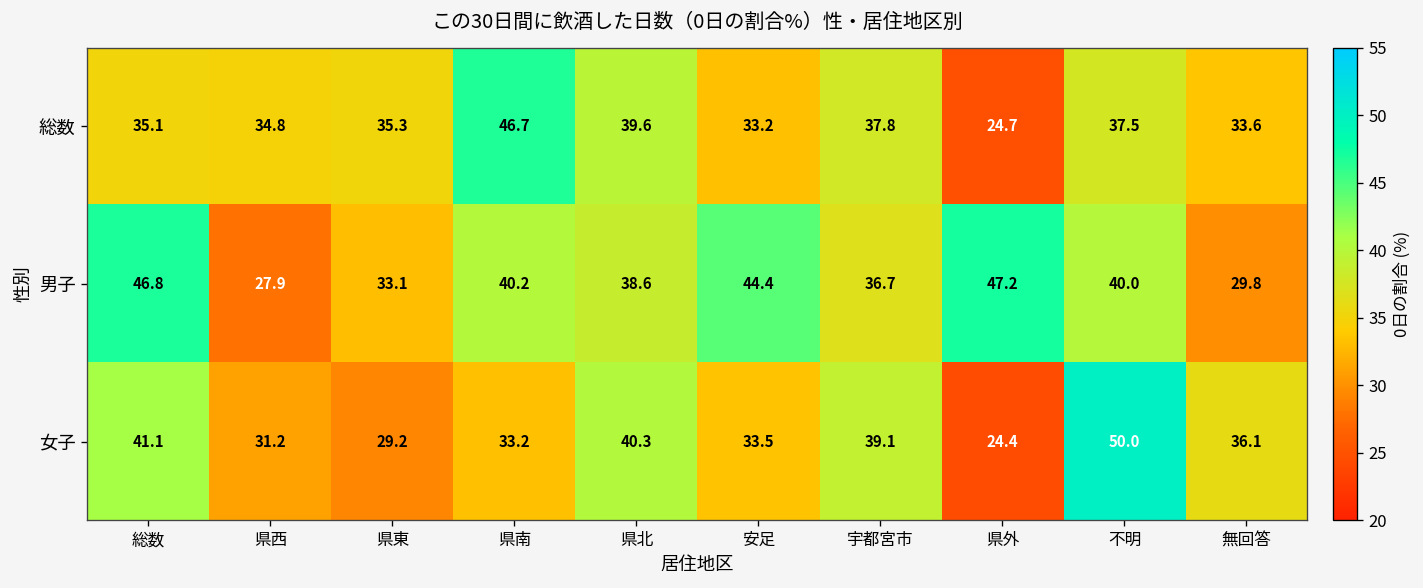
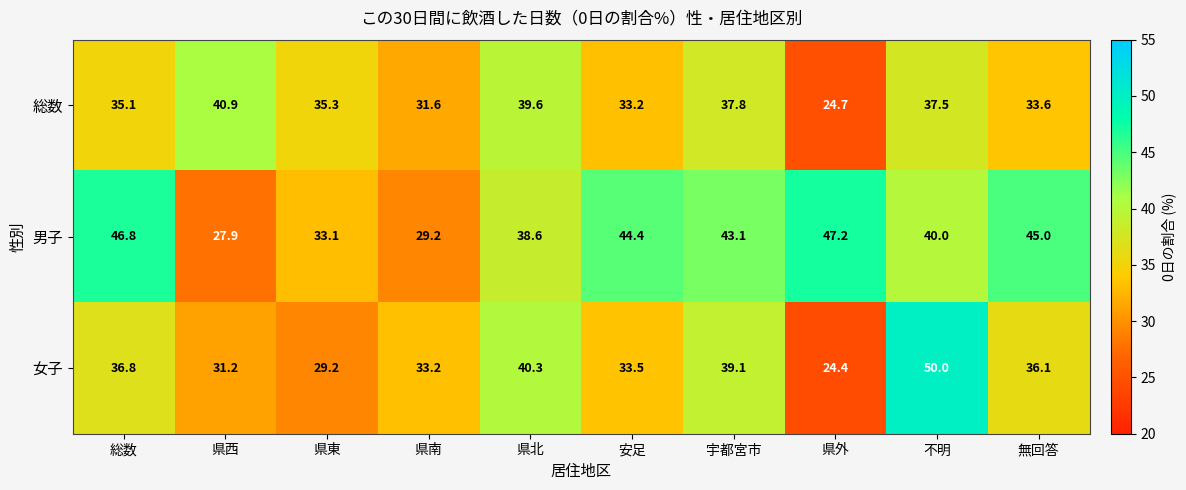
総数, 県西: 34.8 -> 40.9
総数, 県南: 46.7 -> 31.6
男子, 県南: 40.2 -> 29.2
男子, 宇都宮市: 36.7 -> 43.1
男子, 無回答: 29.8 -> 45.0
女子, 総数: 41.1 -> 36.8
